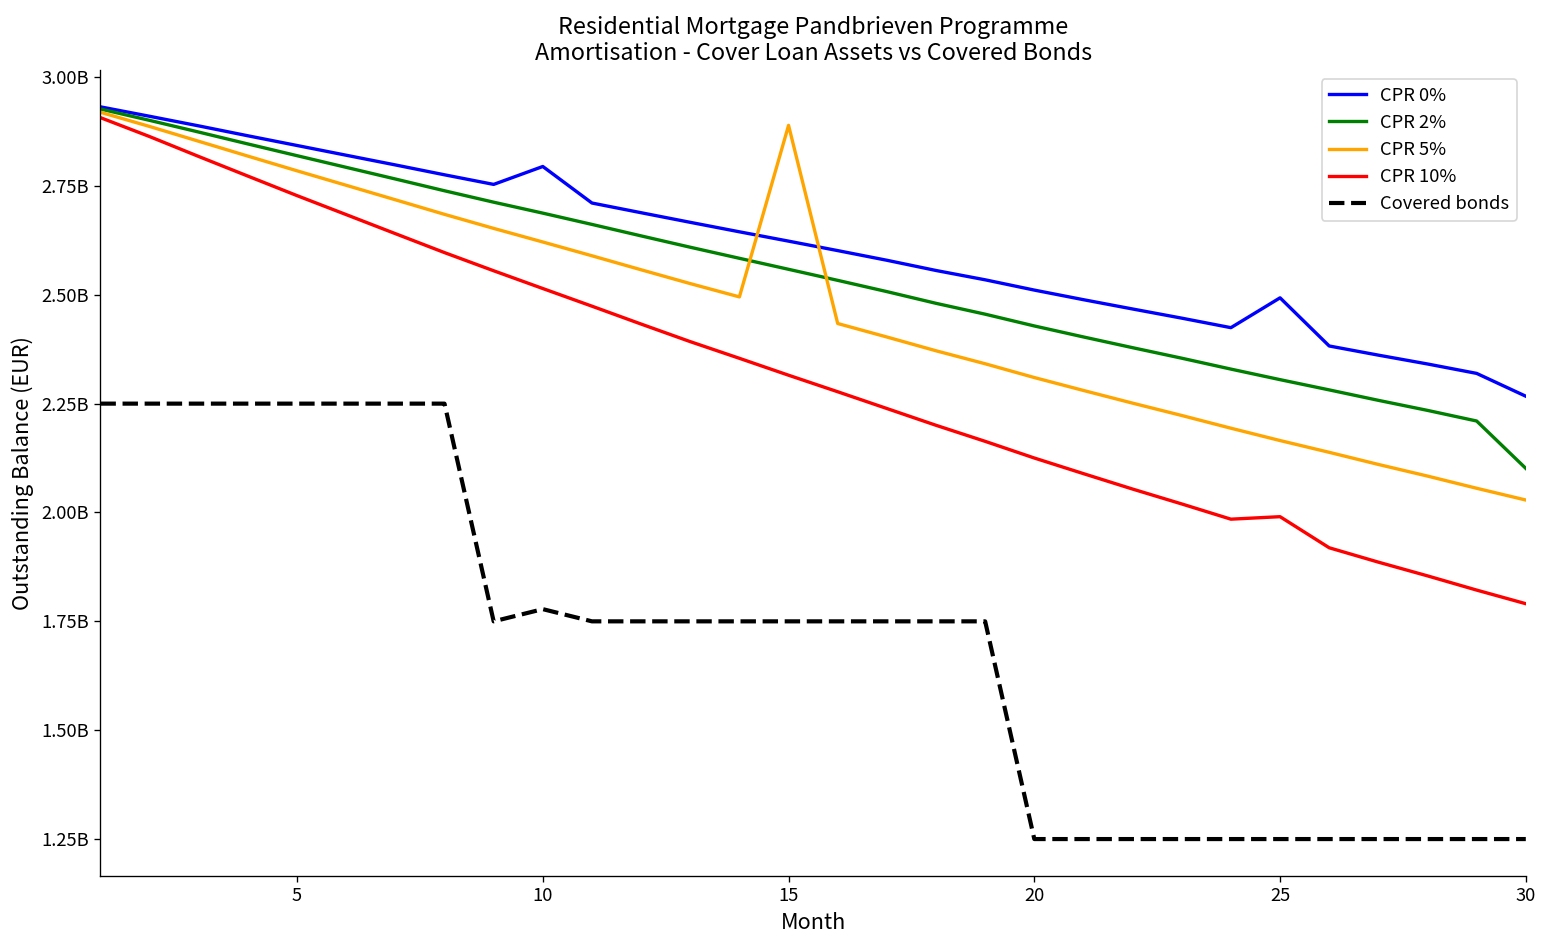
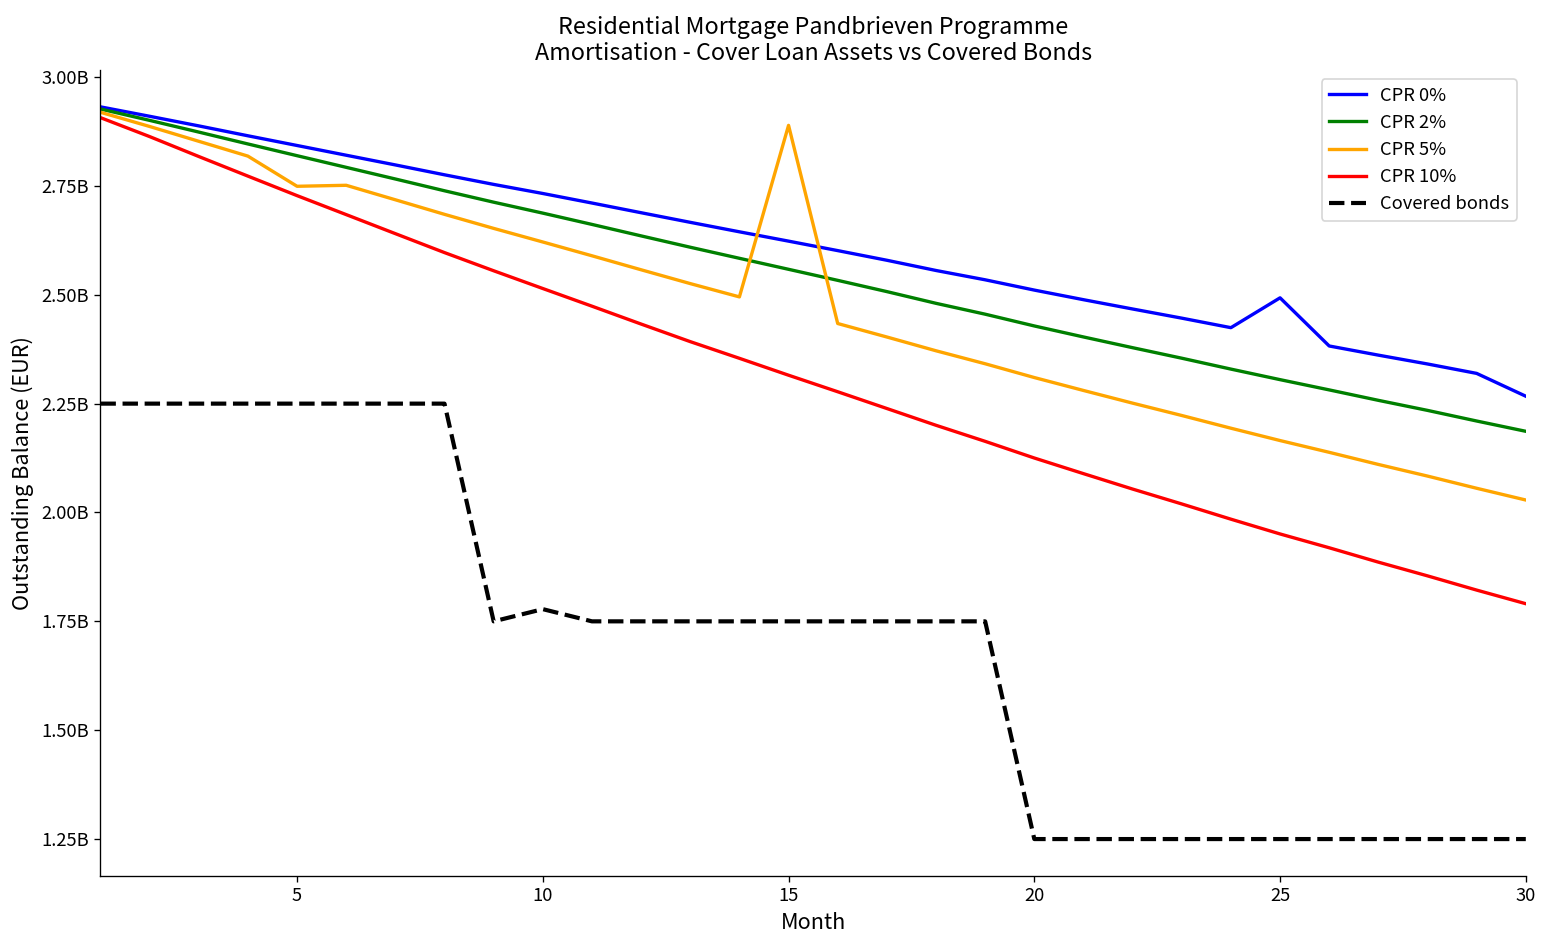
CPR 5%, 5: 2780000000 -> 2750000000
CPR 0%, 10: 2790000000 -> 2730000000
CPR 10%, 25: 1990000000 -> 1950000000
CPR 2%, 30: 2100000000 -> 2190000000
